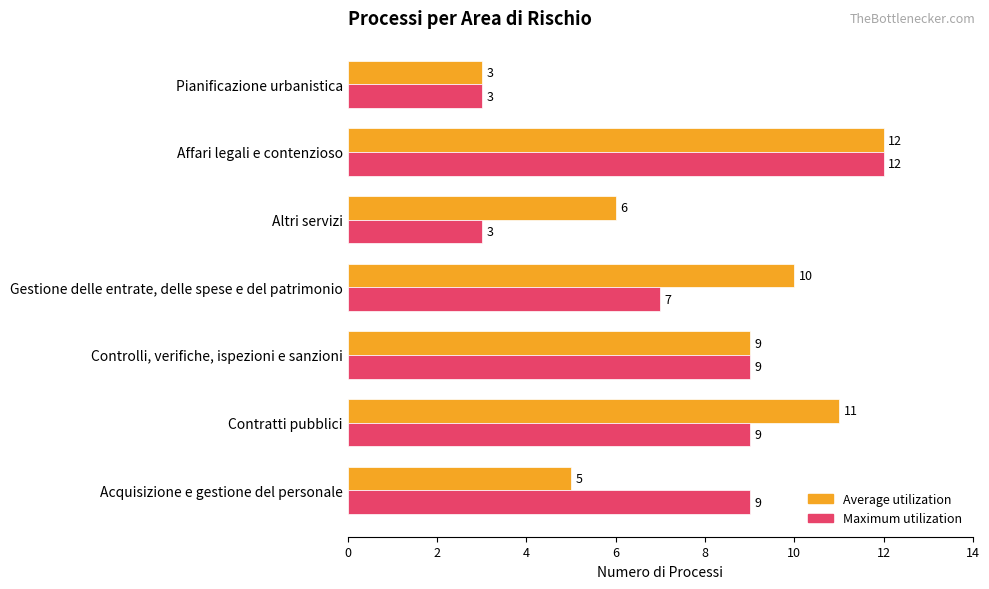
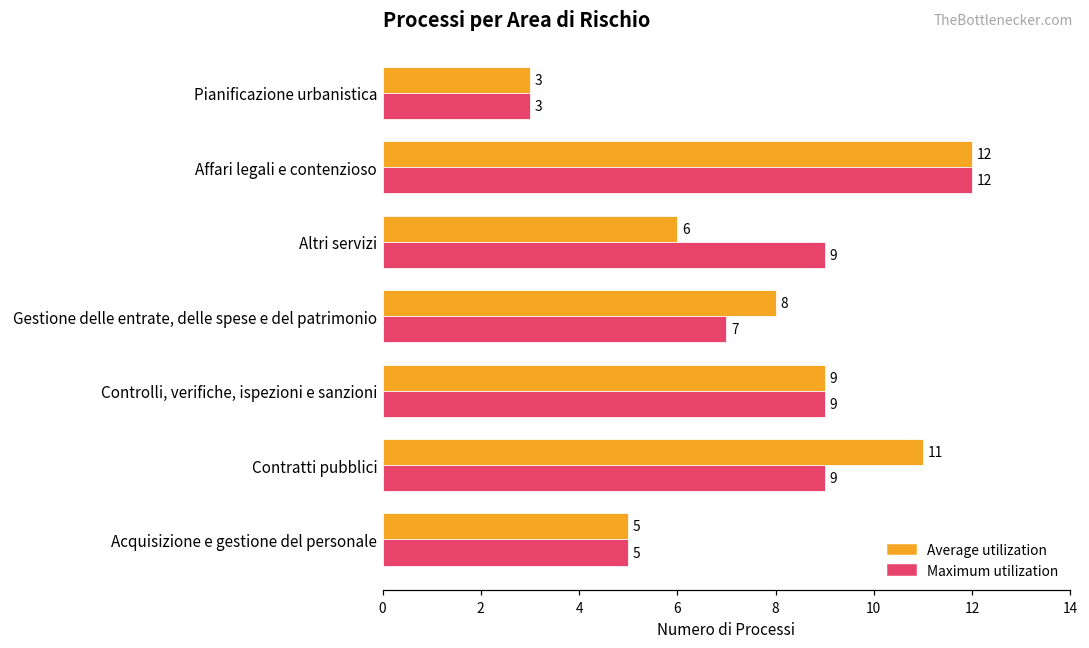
Maximum utilization, Altri servizi: 3 -> 9
Average utilization, Gestione delle entrate, delle spese e del patrimonio: 10 -> 8
Maximum utilization, Acquisizione e gestione del personale: 9 -> 5
